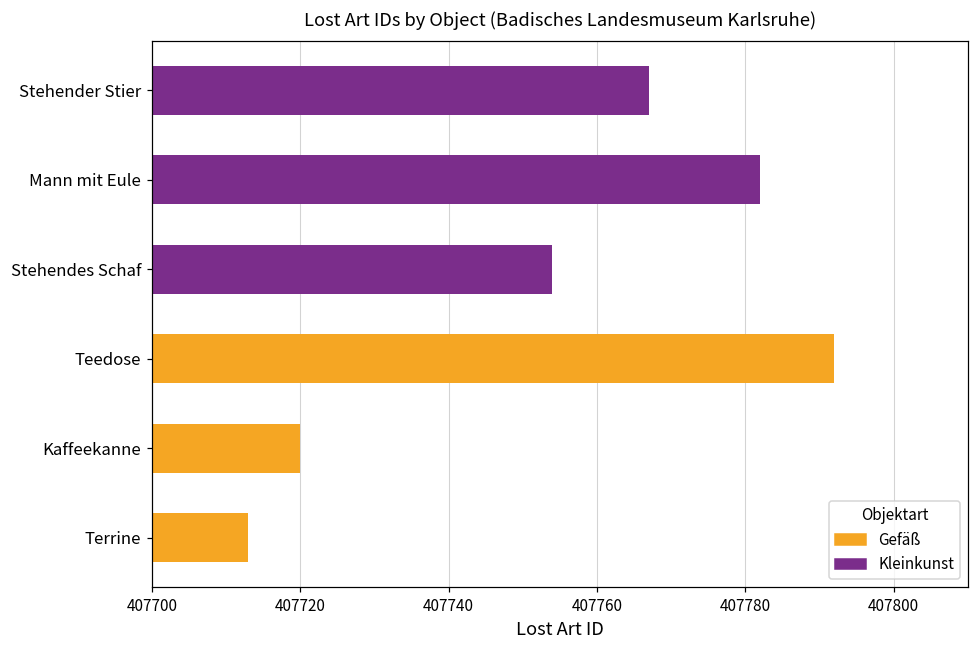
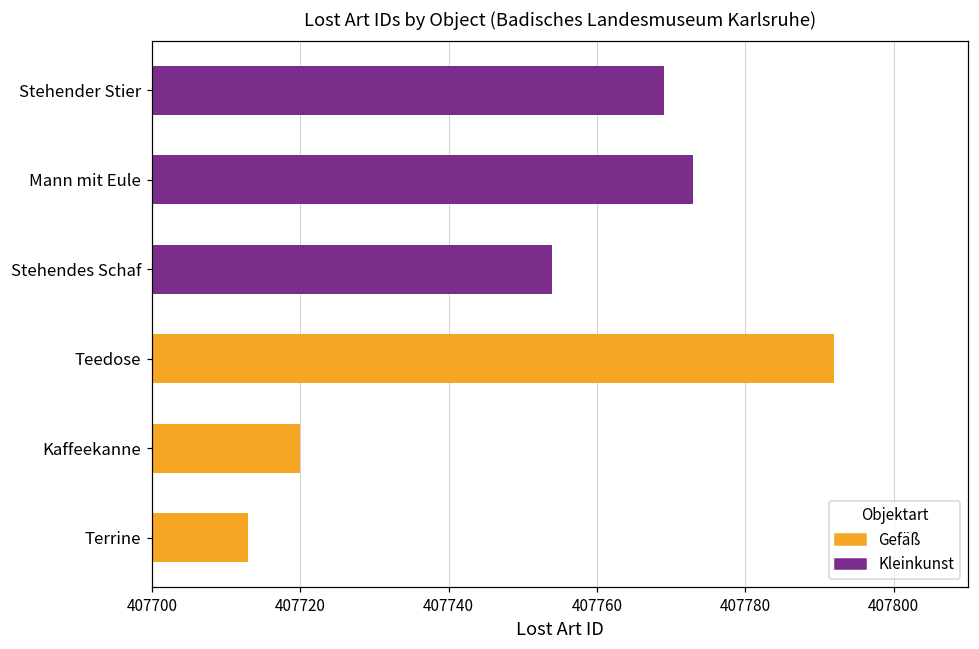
Stehender Stier: 407767 -> 407769
Mann mit Eule: 407782 -> 407773
